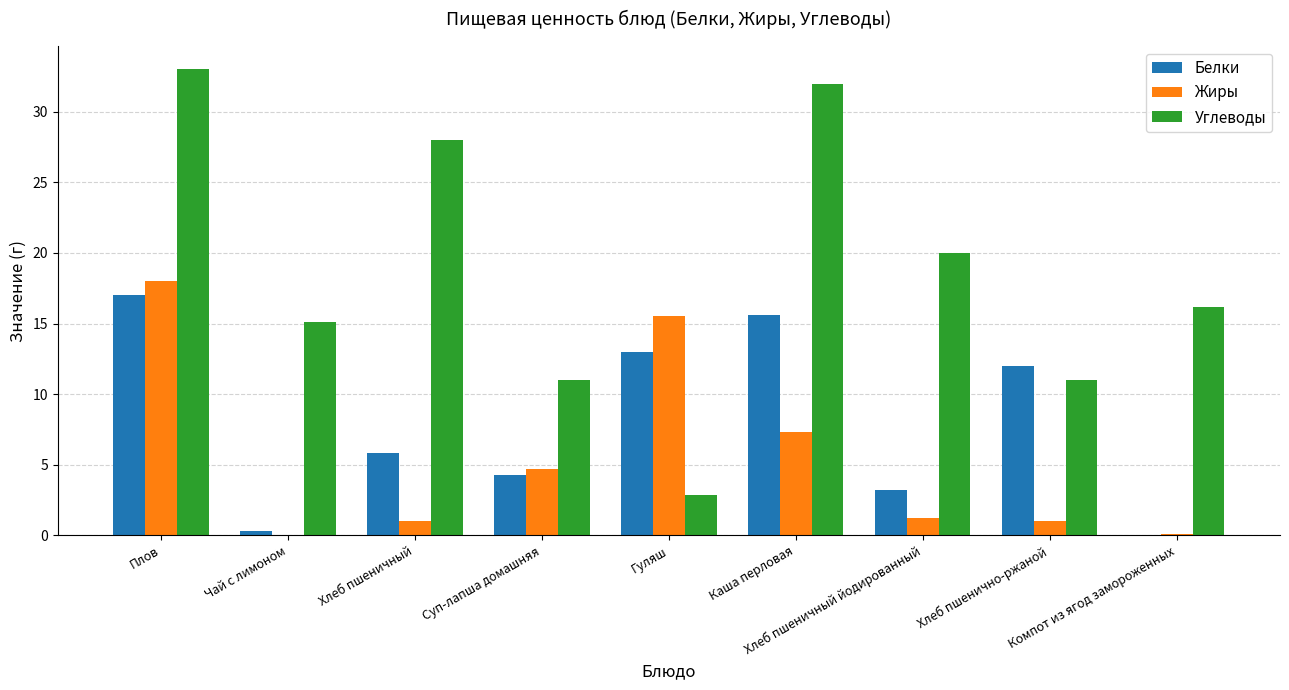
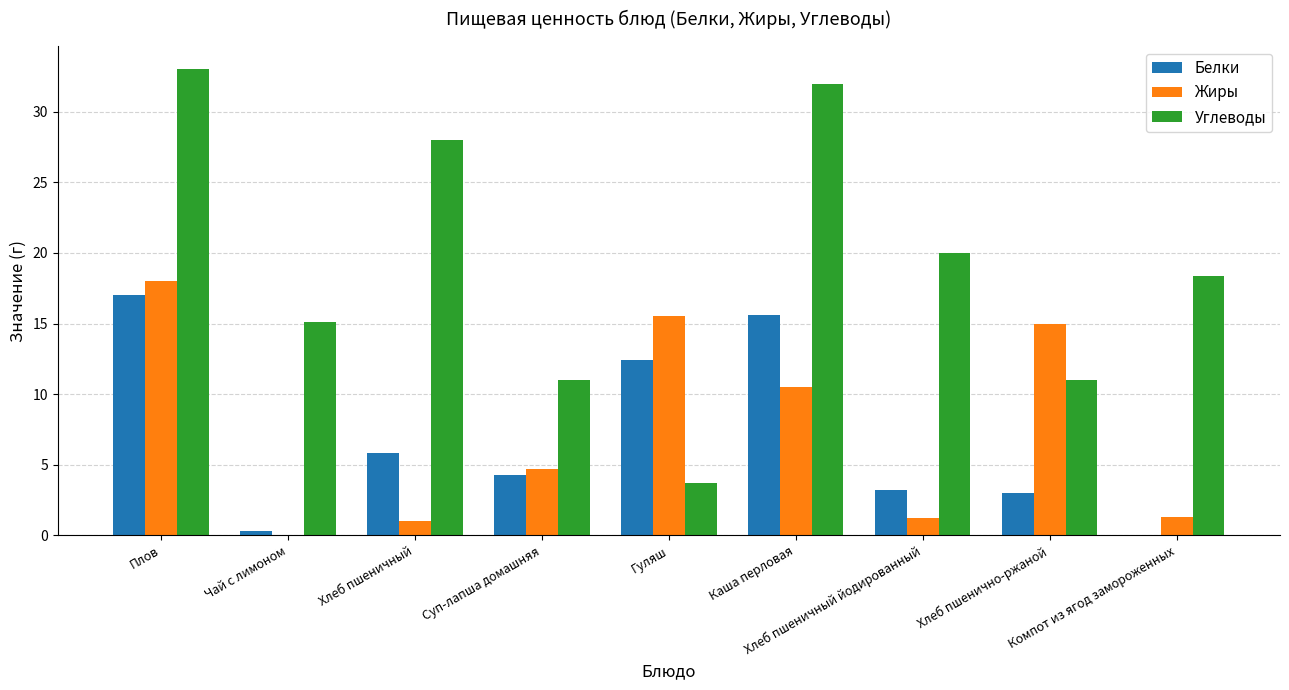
Белки, Гуляш: 13.0 -> 12.4
Углеводы, Гуляш: 2.9 -> 3.7
Жиры, Каша перловая: 7.3 -> 10.5
Белки, Хлеб пшенично-ржаной: 12 -> 3
Жиры, Хлеб пшенично-ржаной: 1 -> 15
Жиры, Компот из ягод замороженных: 0.1 -> 1.3
Углеводы, Компот из ягод замороженных: 16.2 -> 18.4
